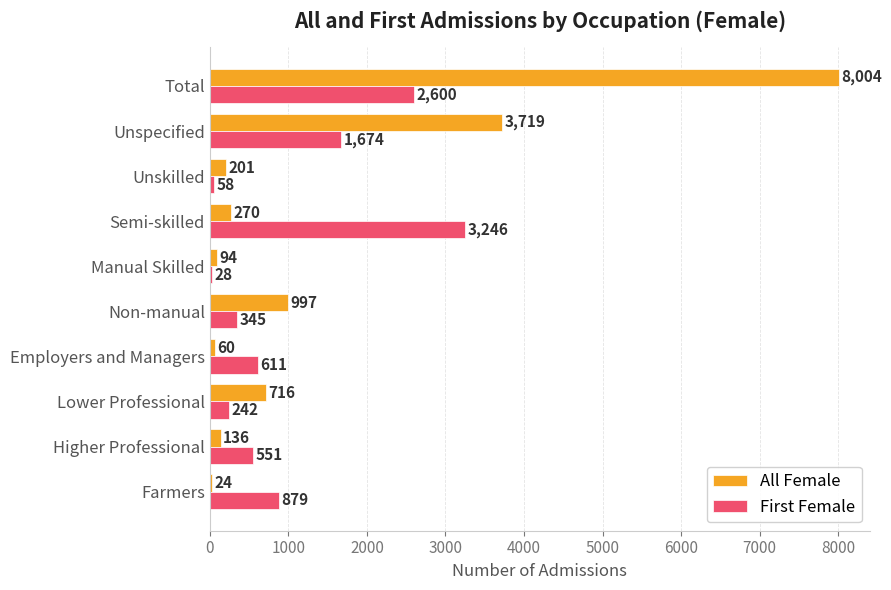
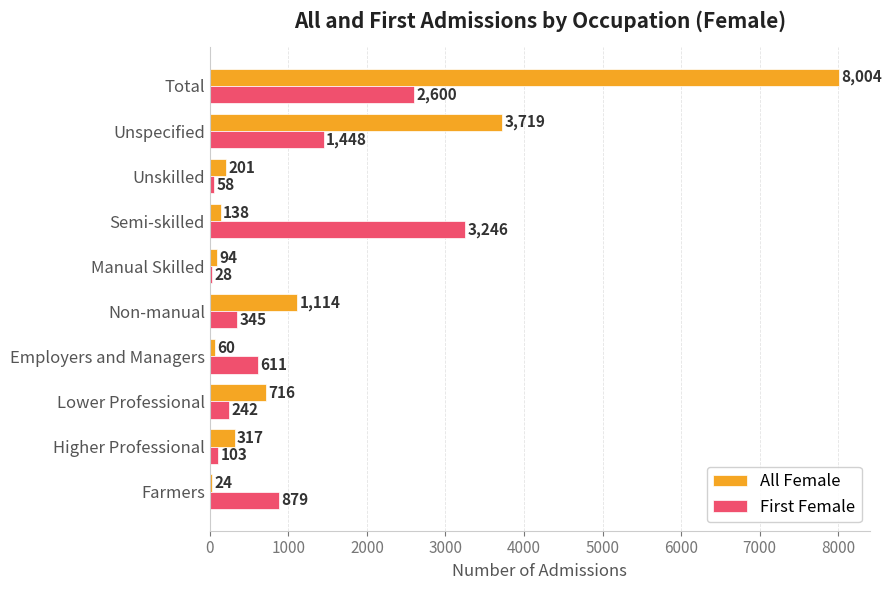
First Female, Unspecified: 1,674 -> 1,448
All Female, Semi-skilled: 270 -> 138
All Female, Non-manual: 997 -> 1,114
All Female, Higher Professional: 136 -> 317
First Female, Higher Professional: 551 -> 103
